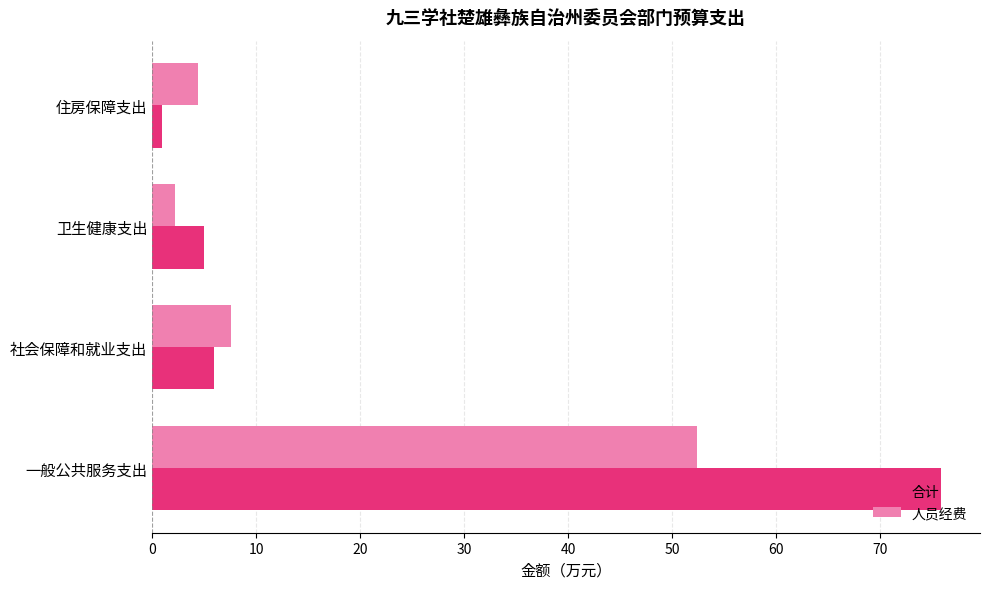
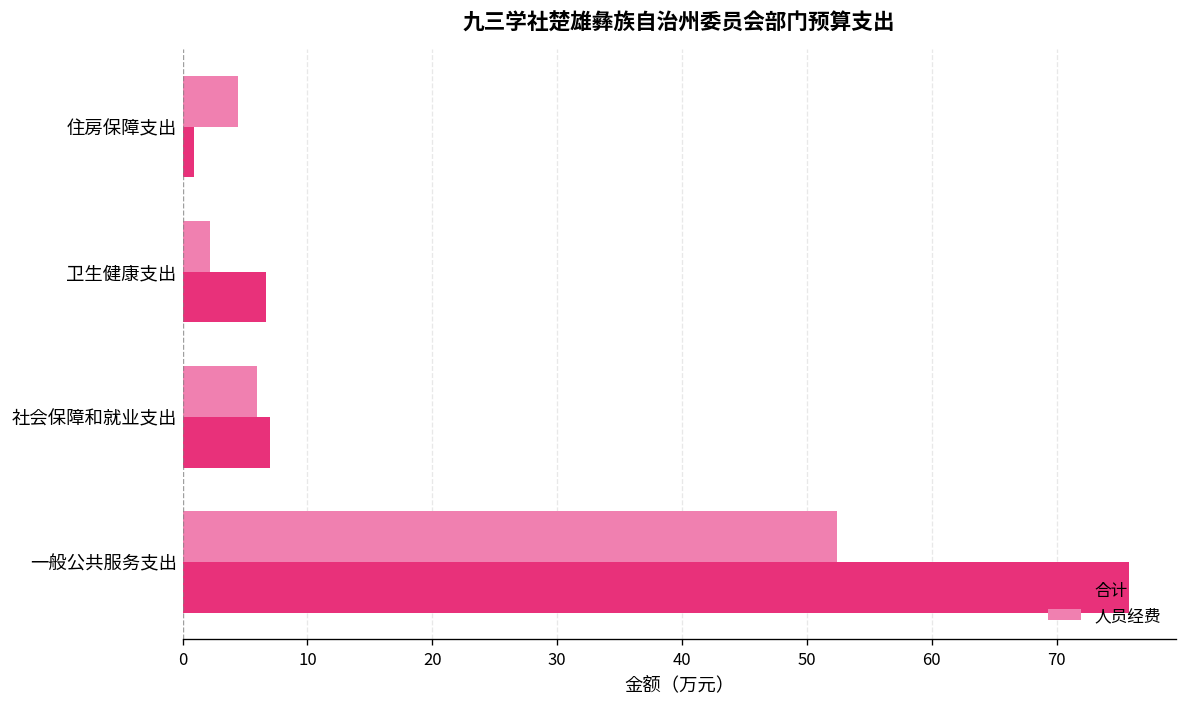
合计, 卫生健康支出: 5.0 -> 6.7
人员经费, 社会保障和就业支出: 7.6 -> 5.9
合计, 社会保障和就业支出: 5.9 -> 7.0
